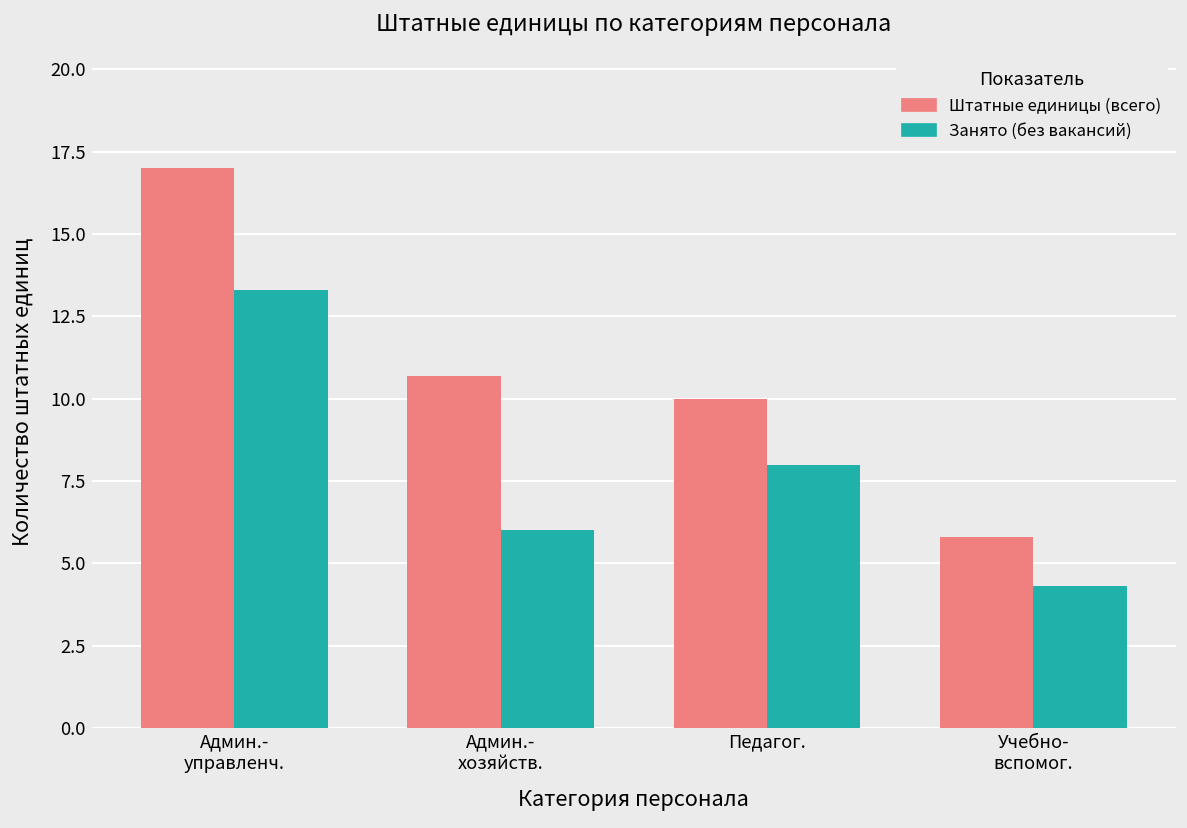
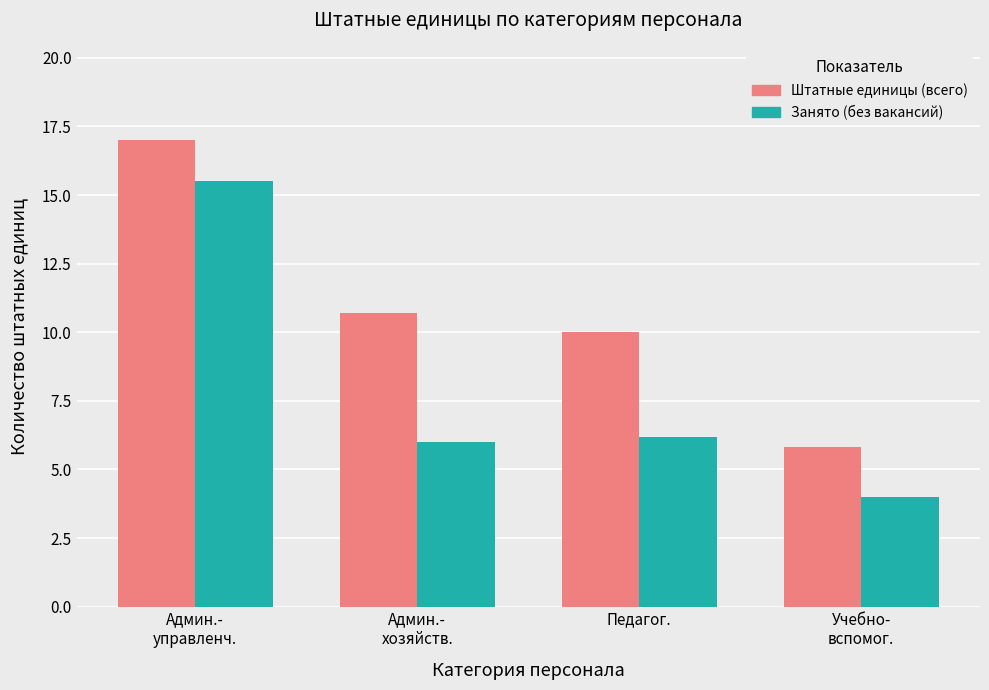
Занято (без вакансий), Админ.- управленч.: 13.3 -> 15.5
Занято (без вакансий), Педагог.: 8.0 -> 6.2
Занято (без вакансий), Учебно- вспомог.: 4.3 -> 4.0
